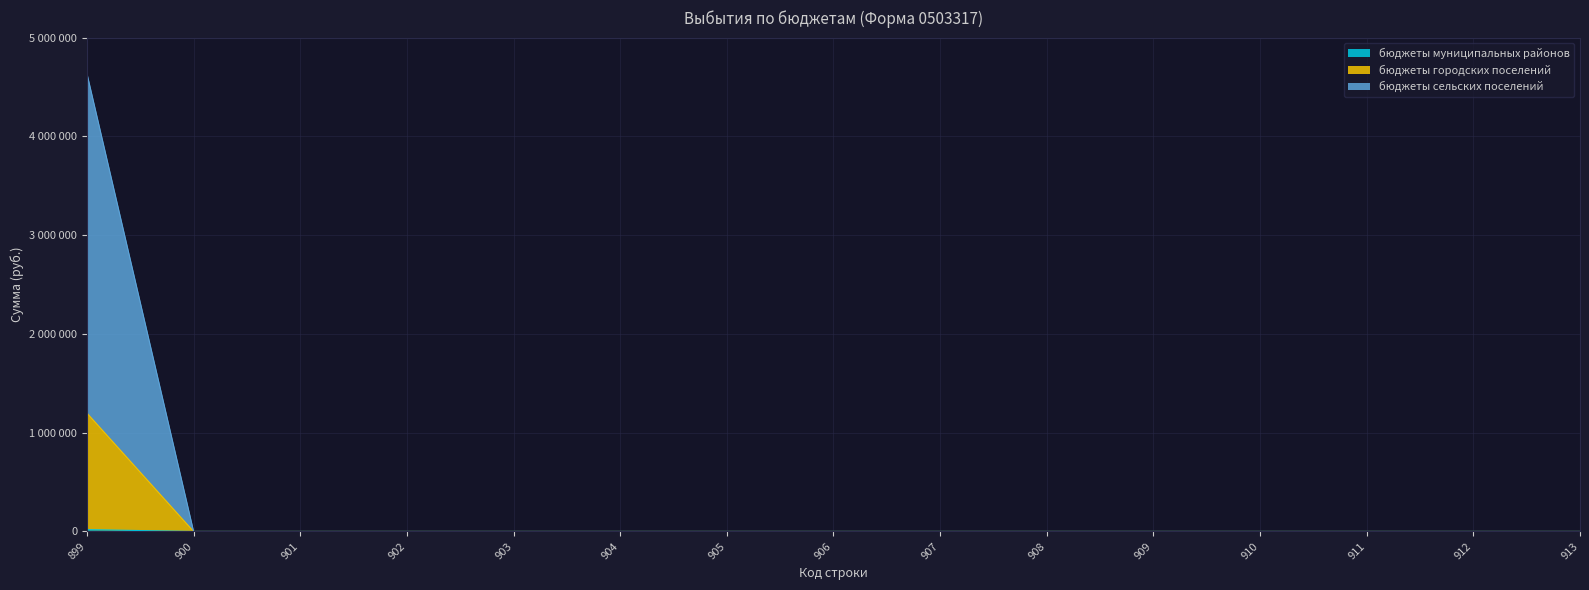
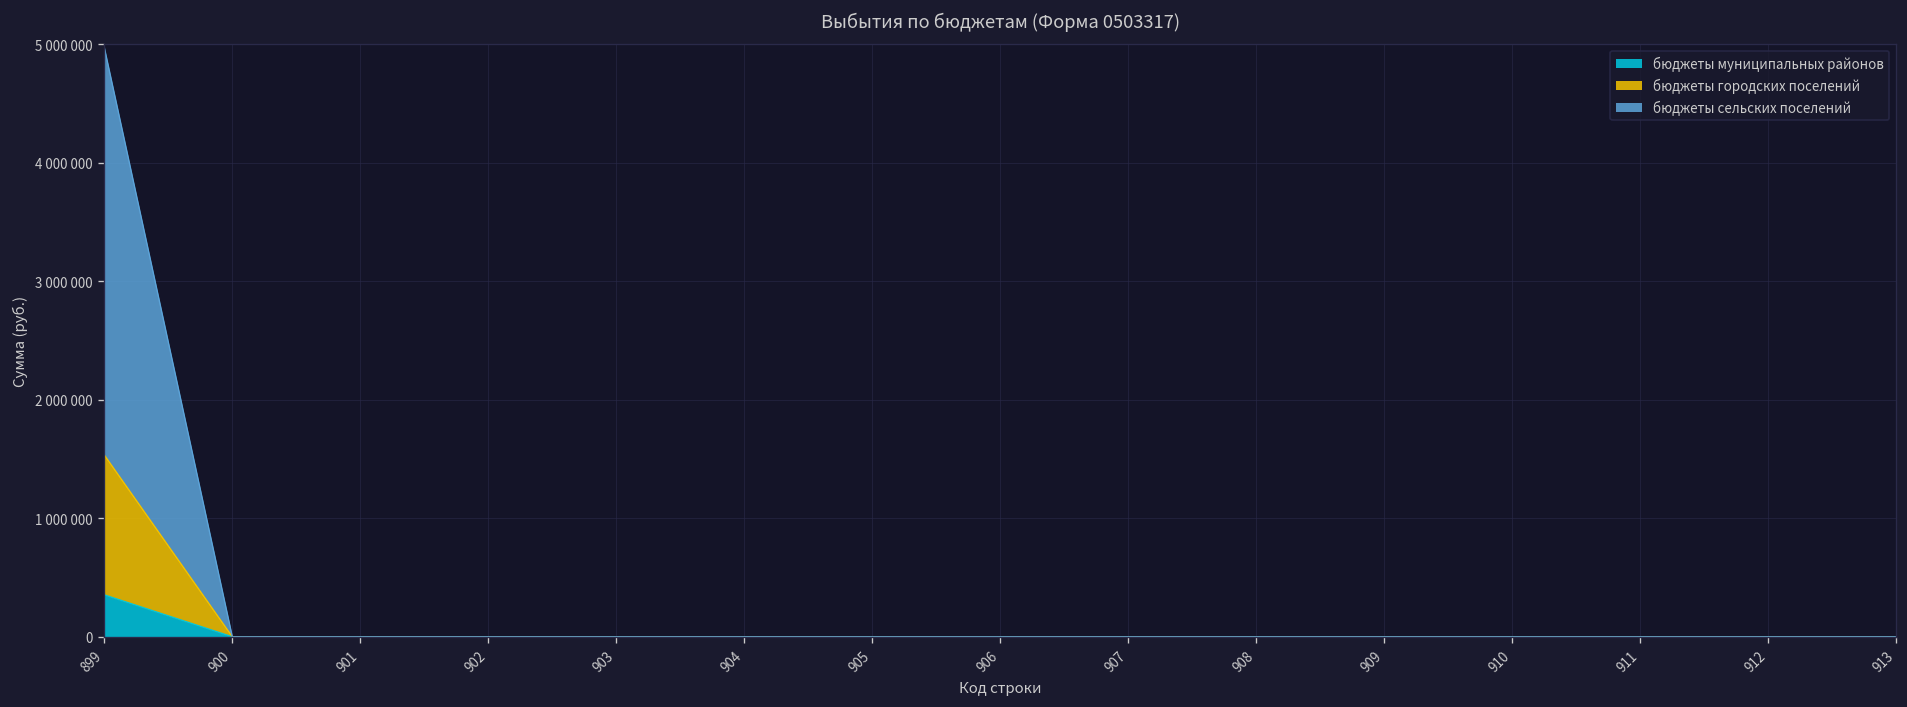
бюджеты муниципальных районов, 899: 0 -> 400000
